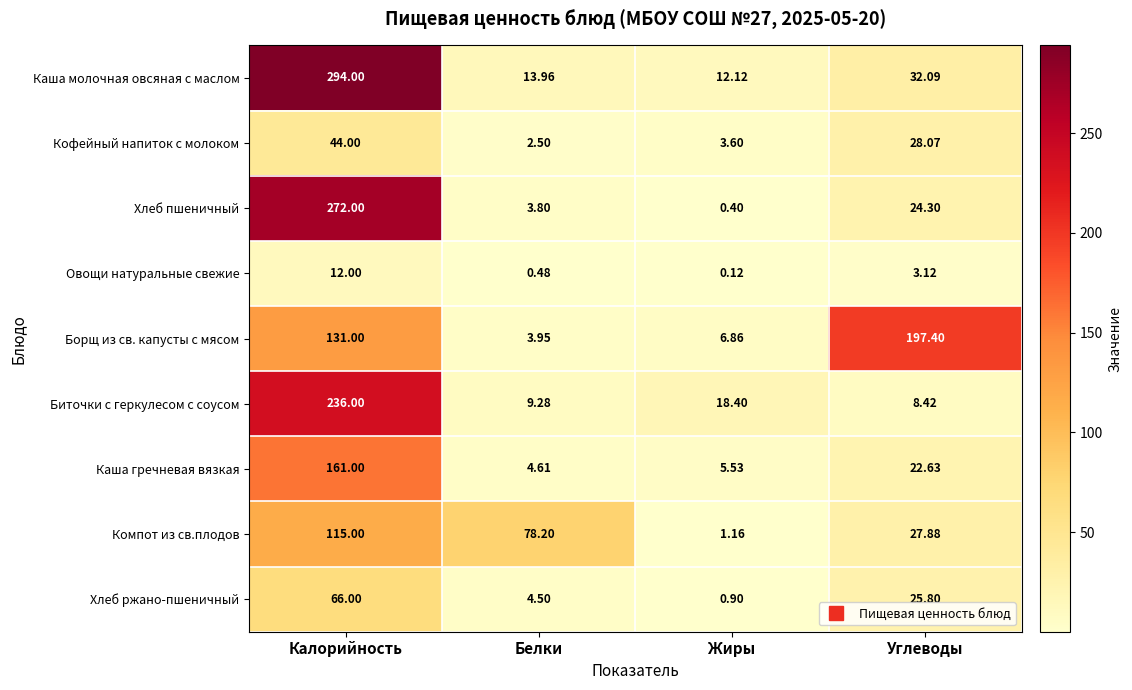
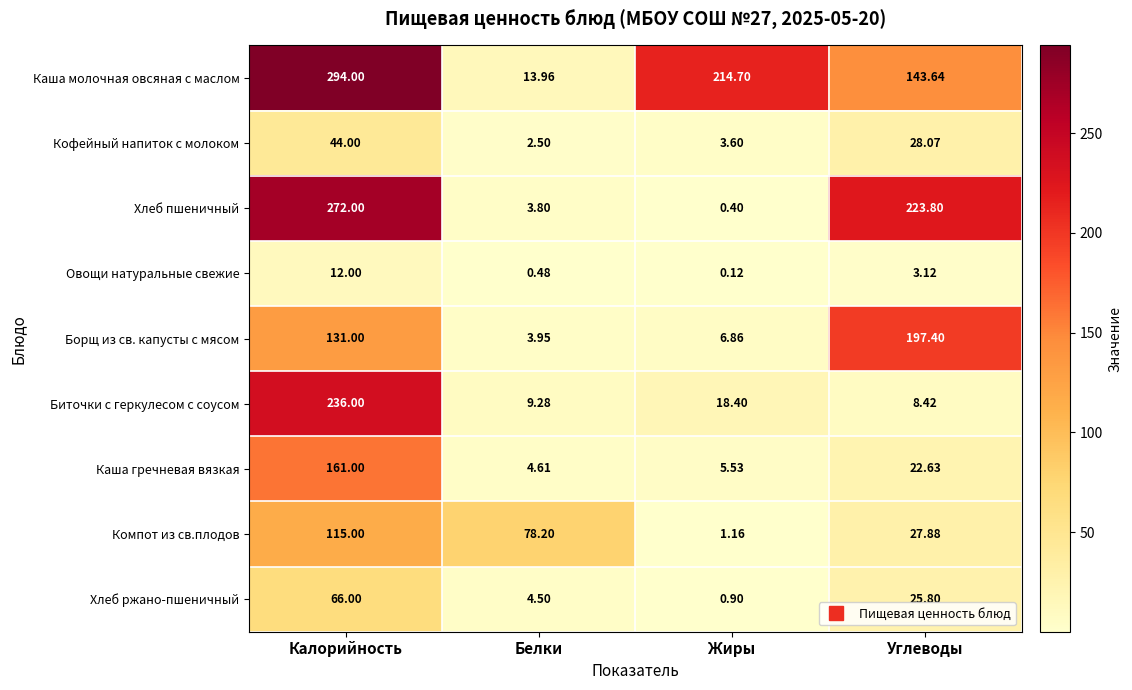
Каша молочная овсяная с маслом, Жиры: 12.12 -> 214.70
Каша молочная овсяная с маслом, Углеводы: 32.09 -> 143.64
Хлеб пшеничный, Углеводы: 24.30 -> 223.80
